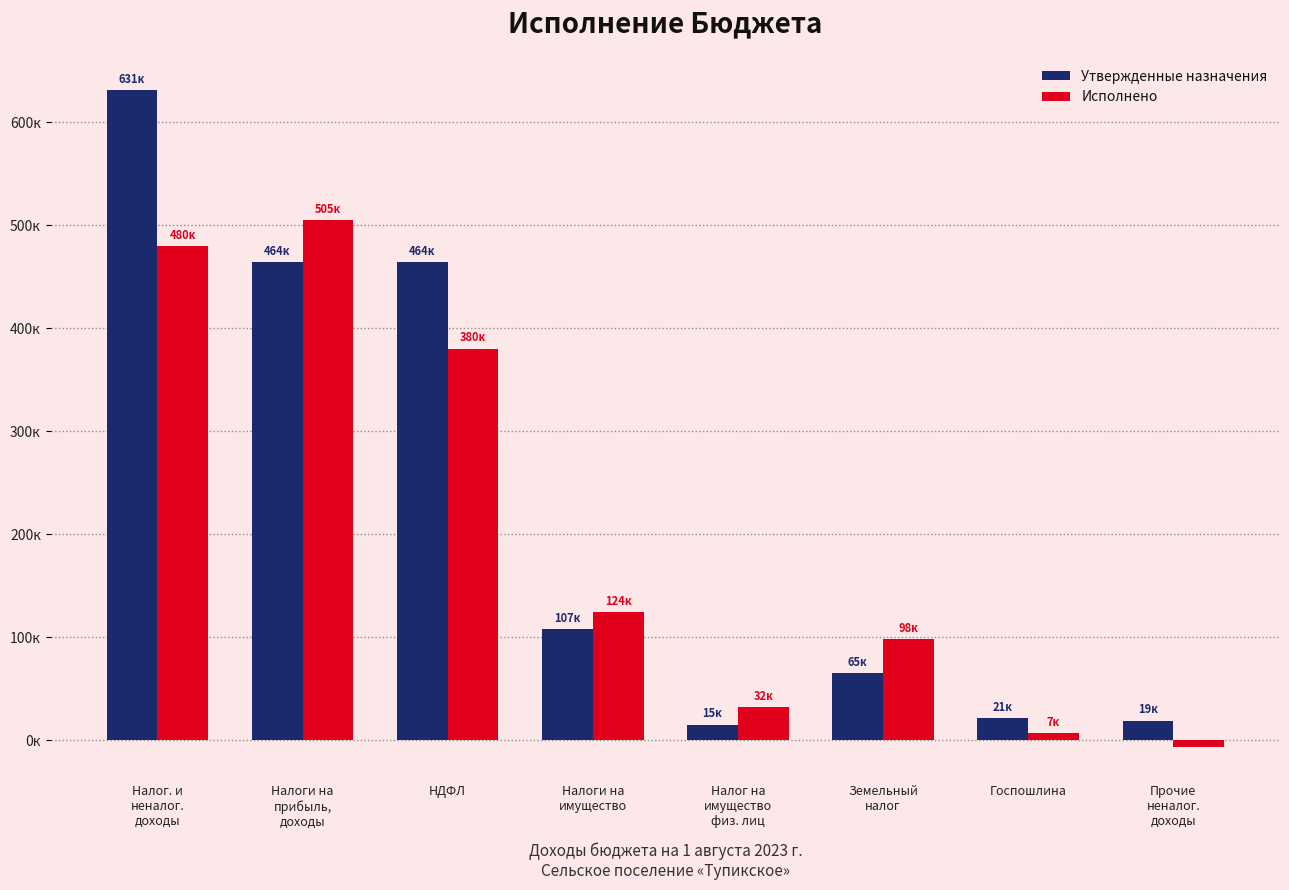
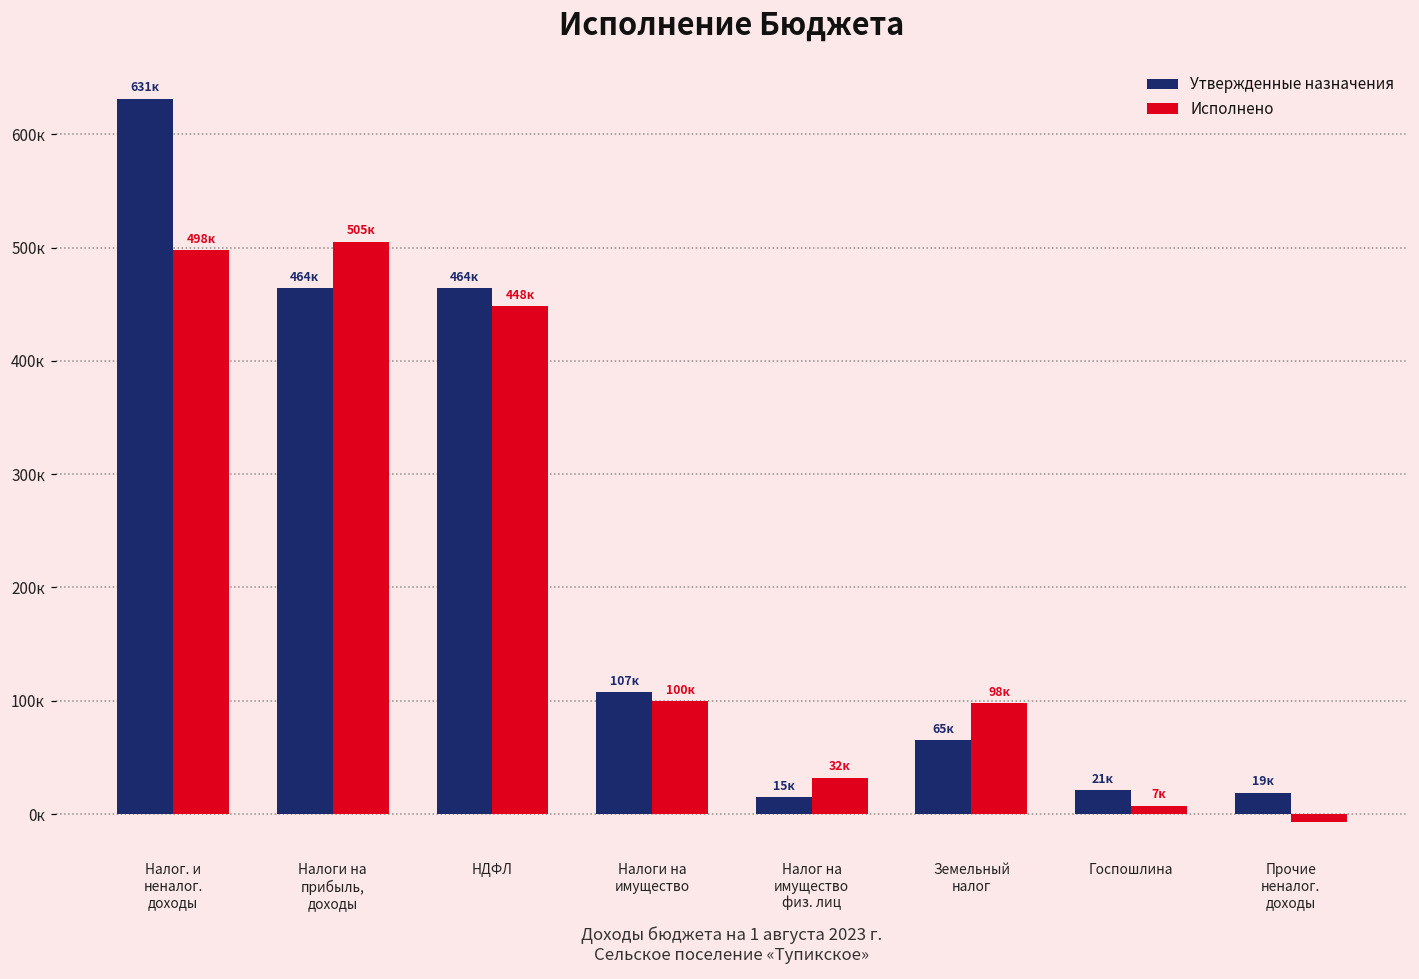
Исполнено, Налог. и неналог. доходы: 480к -> 498к
Исполнено, НДФЛ: 380к -> 448к
Исполнено, Налоги на имущество: 124к -> 100к
